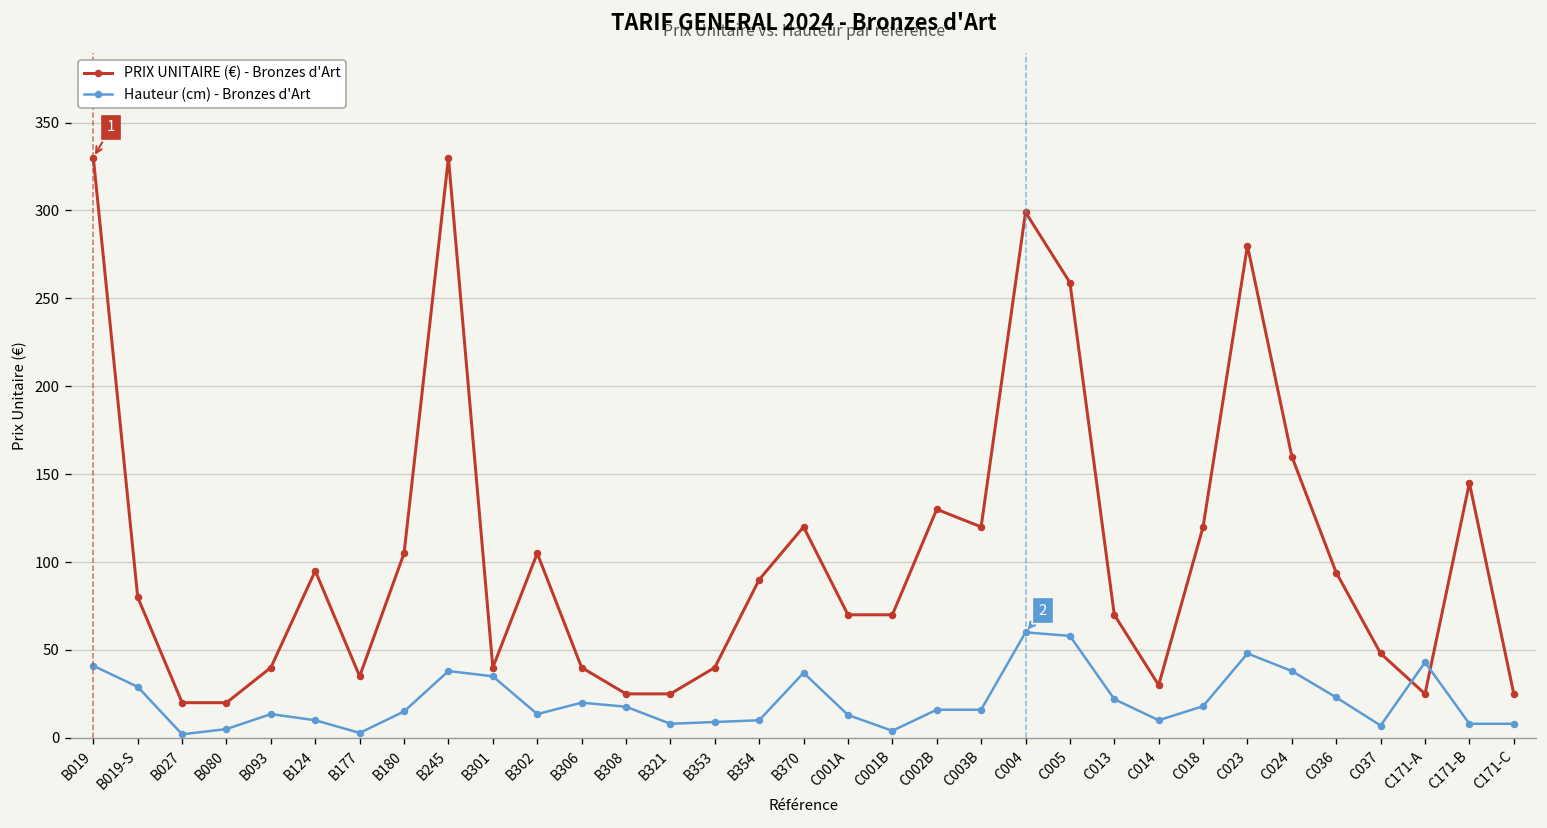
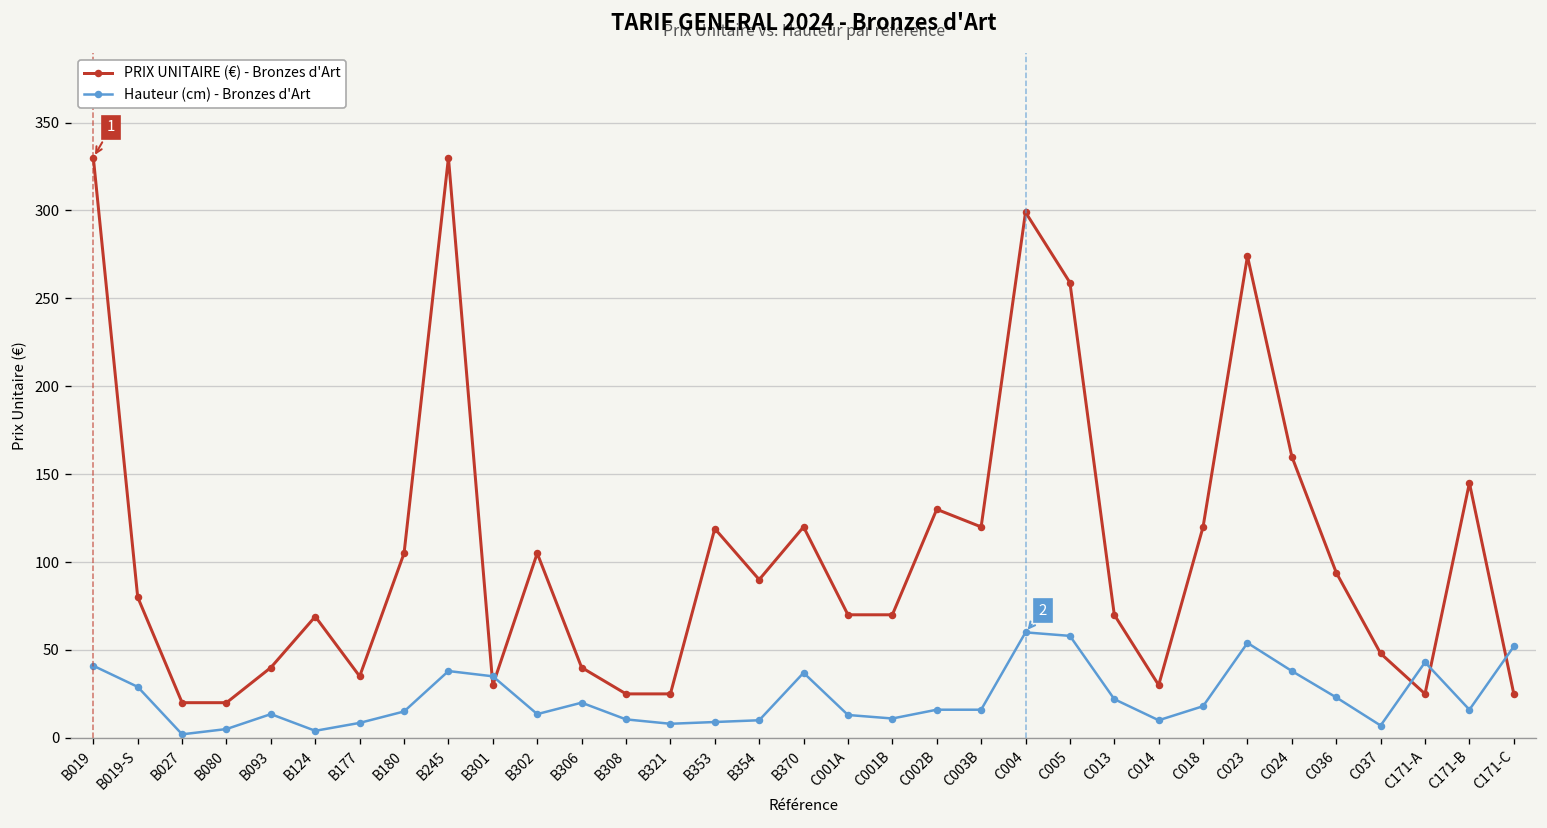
PRIX UNITAIRE (€) - Bronzes d'Art, B124: 95 -> 69
Hauteur (cm) - Bronzes d'Art, B124: 10 -> 4
Hauteur (cm) - Bronzes d'Art, B177: 3 -> 9
PRIX UNITAIRE (€) - Bronzes d'Art, B301: 40 -> 30
Hauteur (cm) - Bronzes d'Art, B308: 18 -> 11
PRIX UNITAIRE (€) - Bronzes d'Art, B353: 40 -> 119
Hauteur (cm) - Bronzes d'Art, C001B: 4 -> 11
PRIX UNITAIRE (€) - Bronzes d'Art, C023: 280 -> 274
Hauteur (cm) - Bronzes d'Art, C023: 48 -> 54
Hauteur (cm) - Bronzes d'Art, C171-B: 8 -> 16
Hauteur (cm) - Bronzes d'Art, C171-C: 8 -> 52
